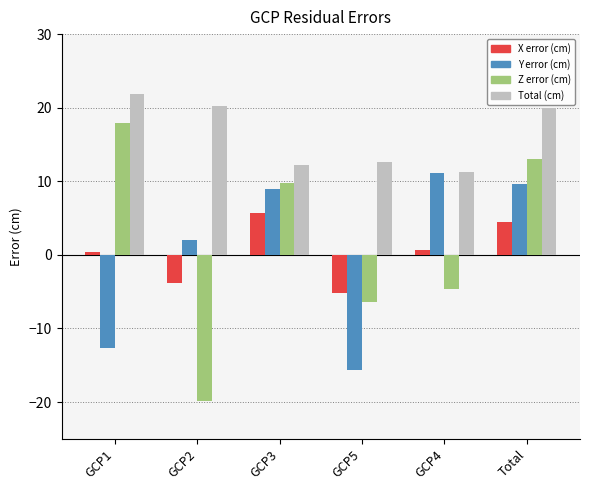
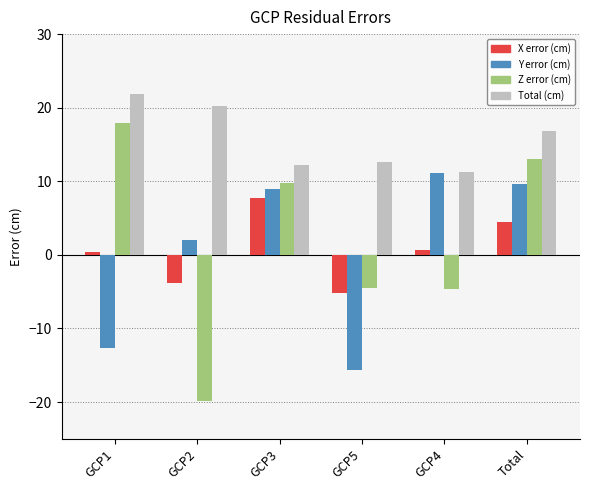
X error (cm), GCP3: 6 -> 8
Z error (cm), GCP5: -6 -> -4
Total (cm), Total: 20 -> 17
